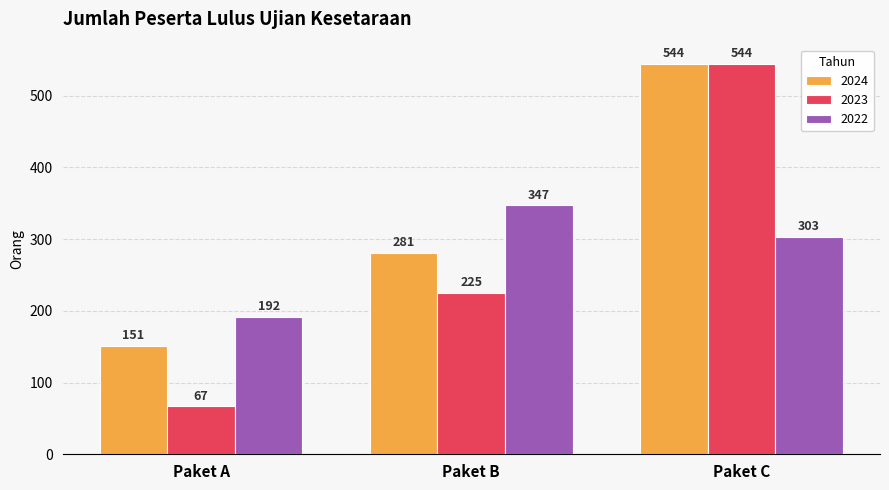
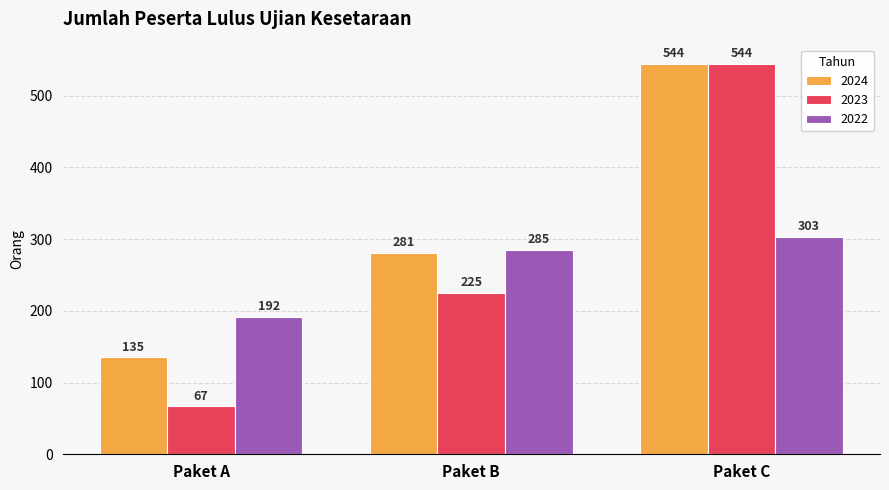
2024, Paket A: 151 -> 135
2022, Paket B: 347 -> 285
